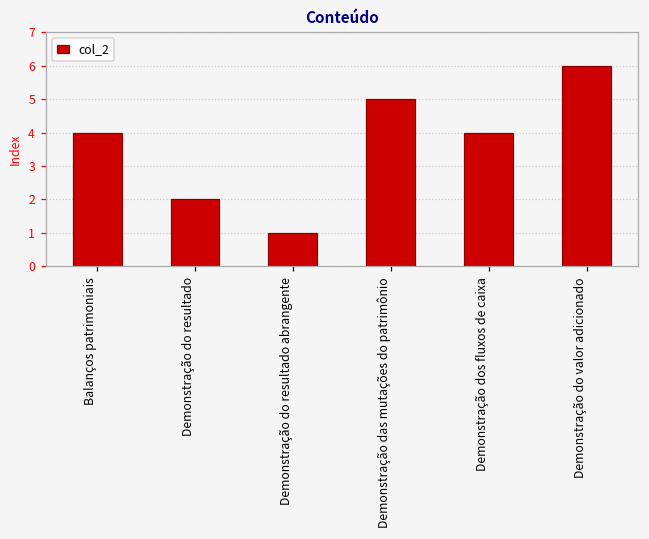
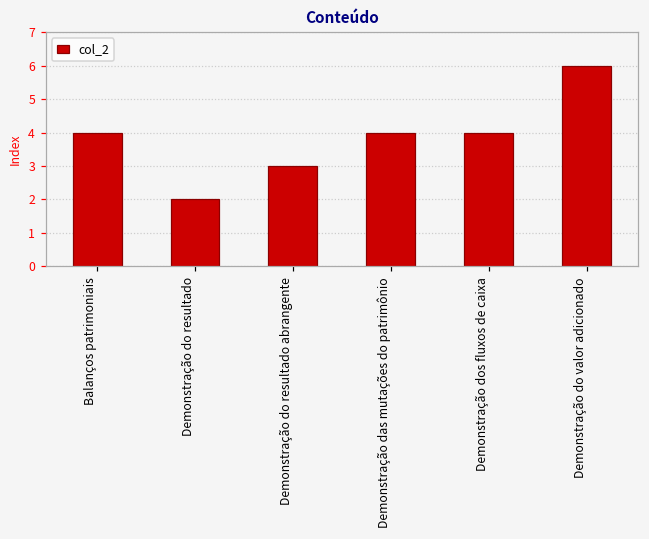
Demonstração do resultado abrangente: 1 -> 3
Demonstração das mutações do patrimônio: 5 -> 4
